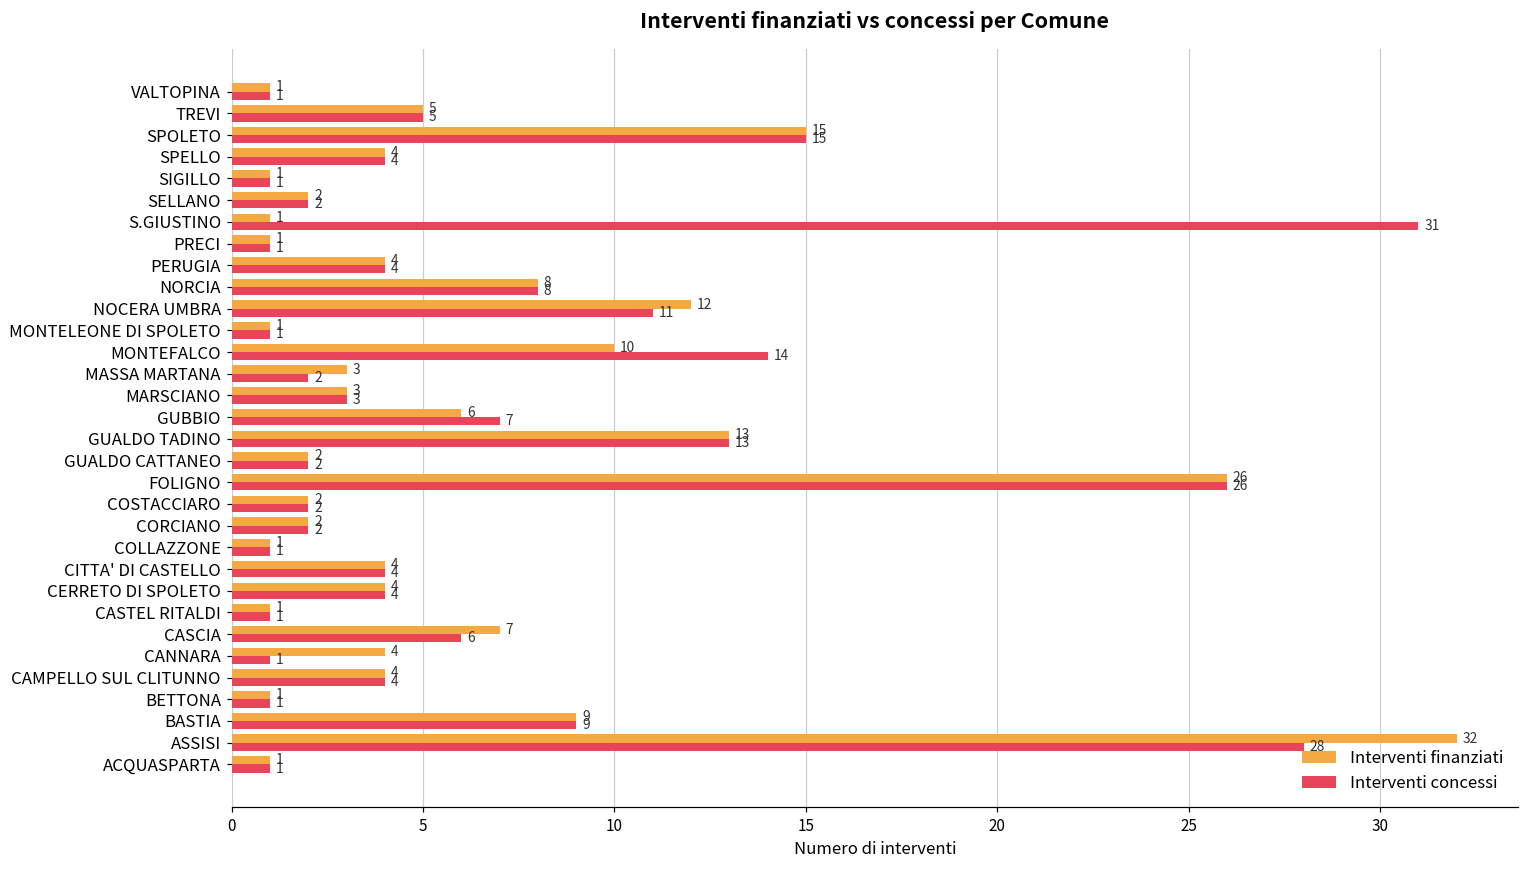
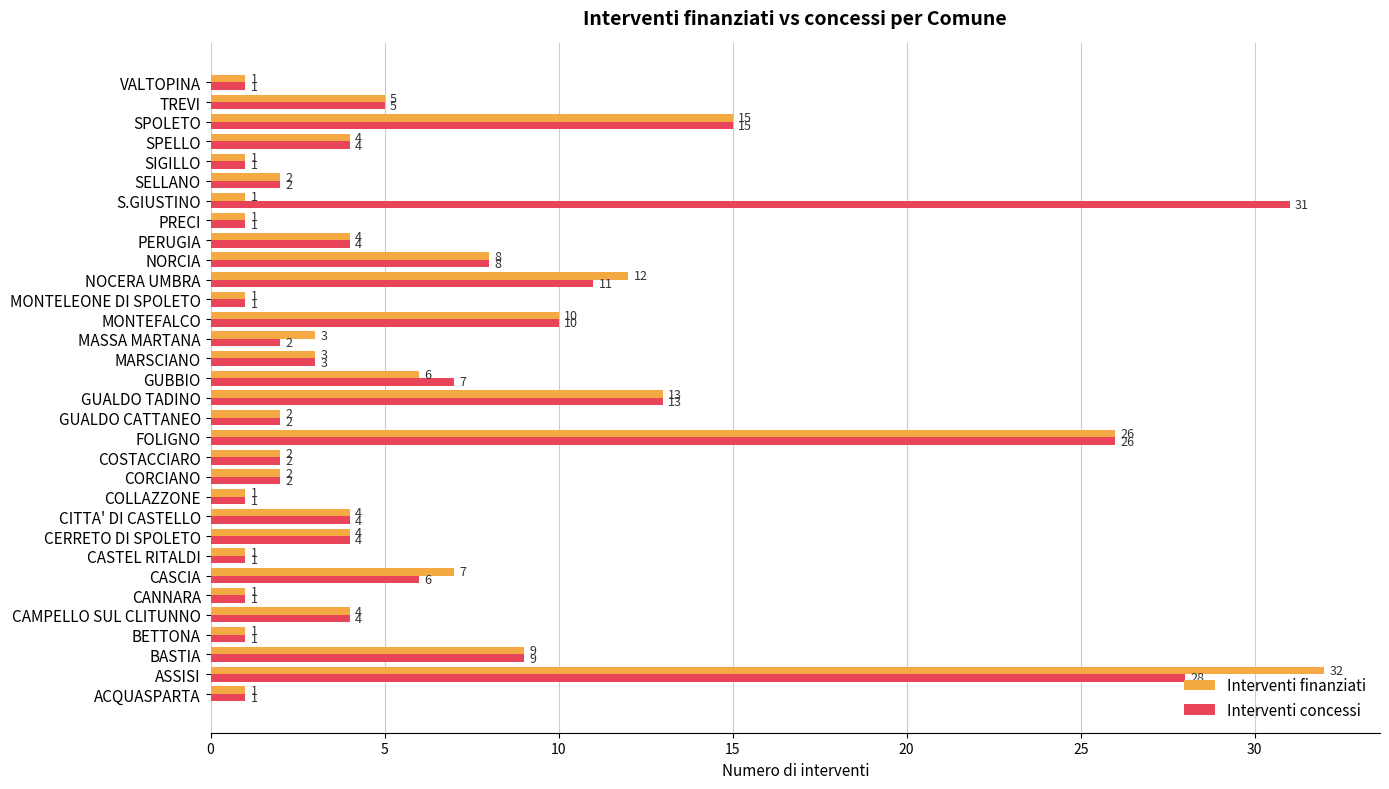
Interventi concessi, MONTEFALCO: 14 -> 10
Interventi finanziati, CANNARA: 4 -> 1
